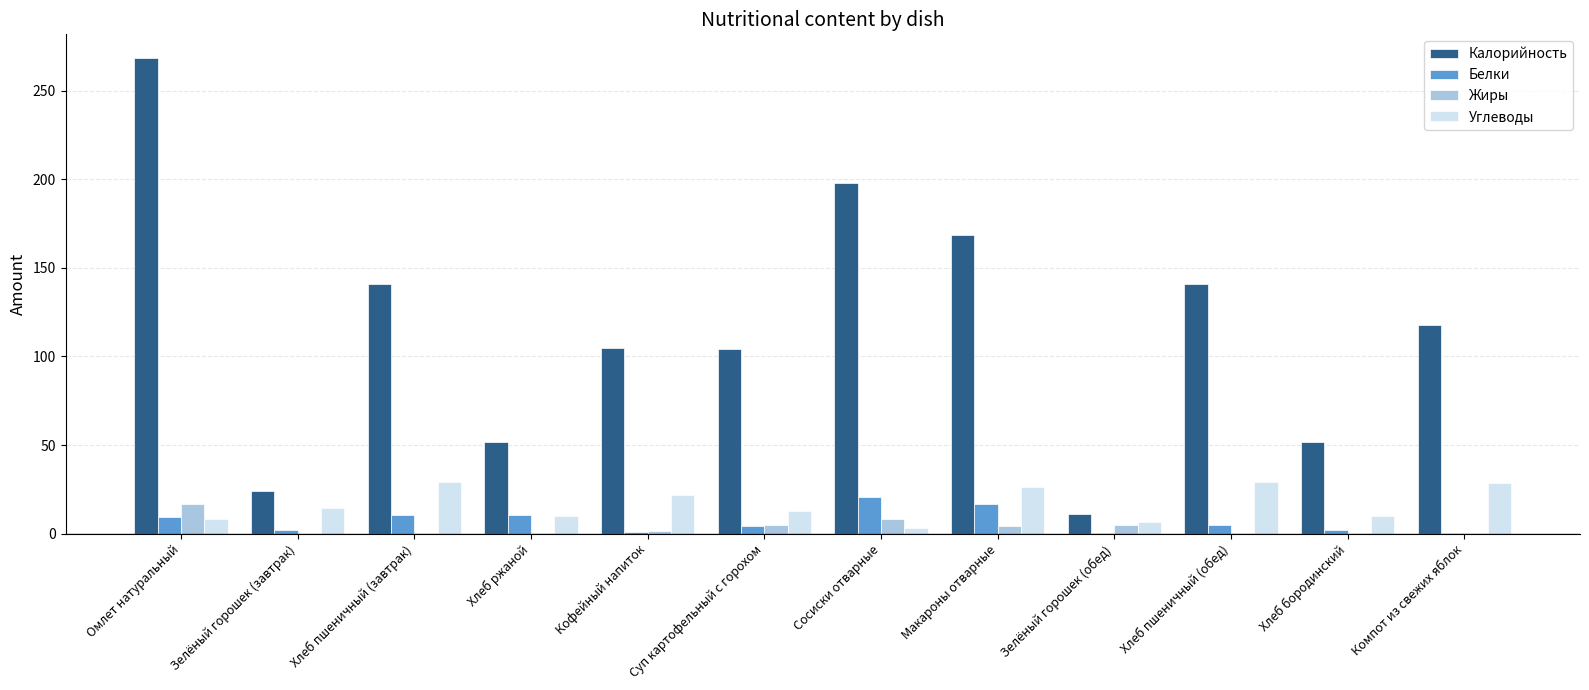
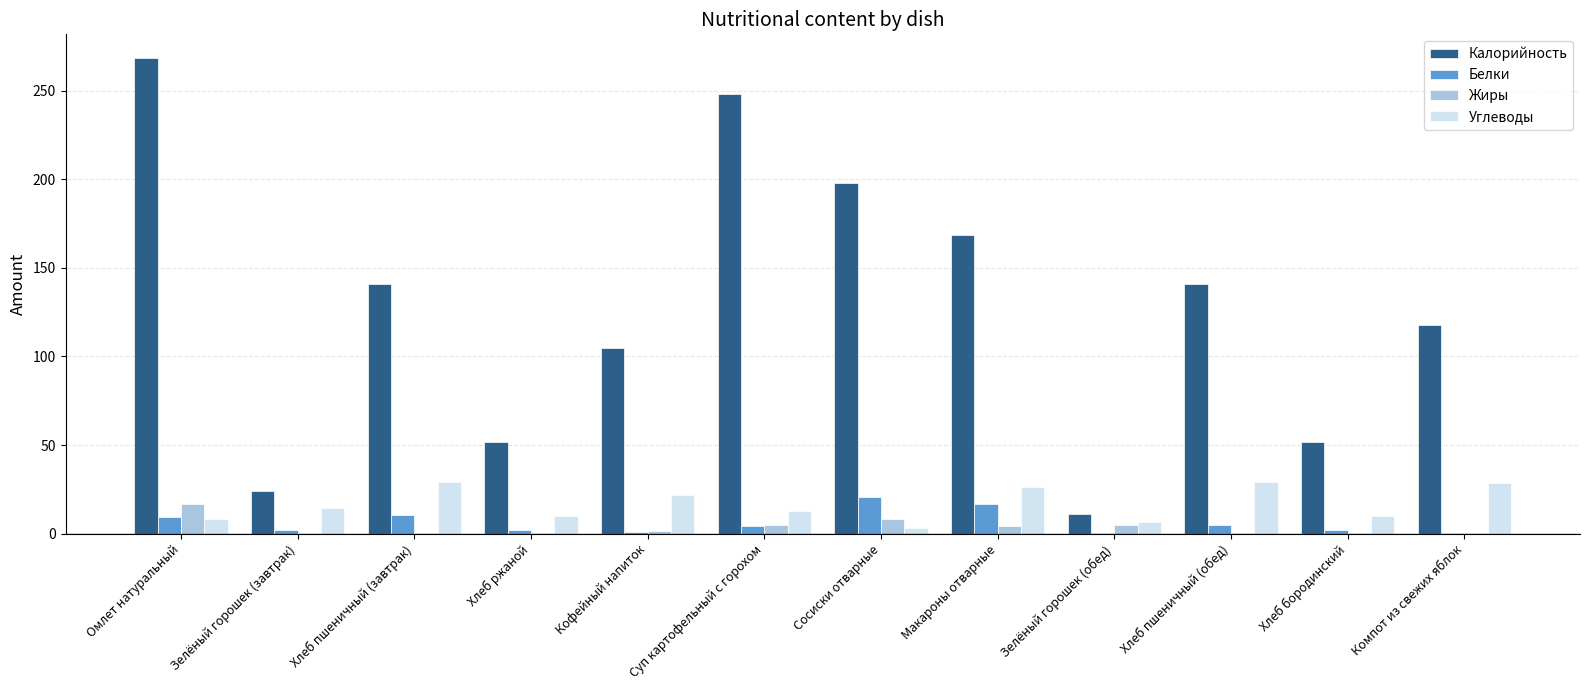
Белки, Хлеб ржаной: 11 -> 2
Калорийность, Суп картофельный с горохом: 104 -> 248
